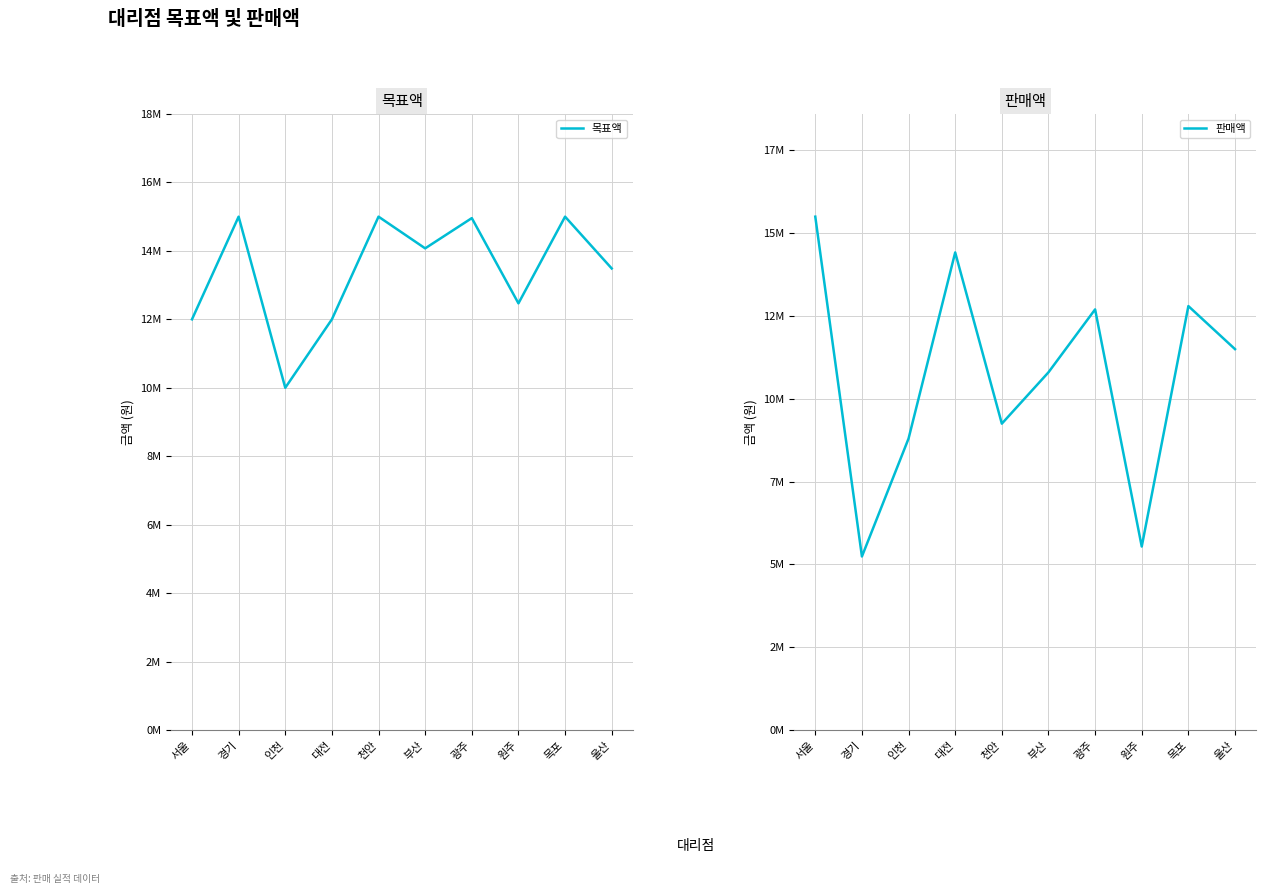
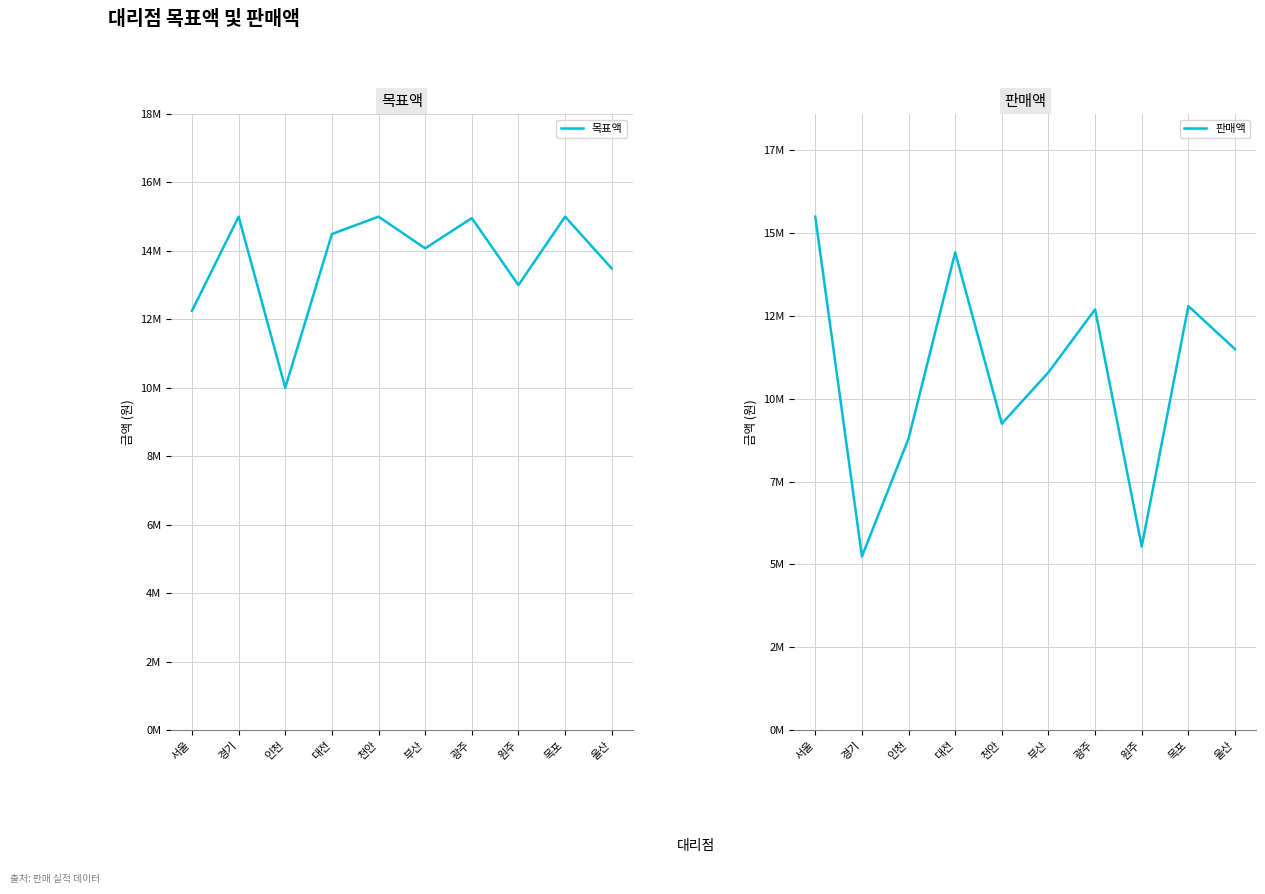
목표액, 서울: 12000000 -> 12200000
목표액, 대전: 12000000 -> 14500000
목표액, 원주: 12500000 -> 13000000
